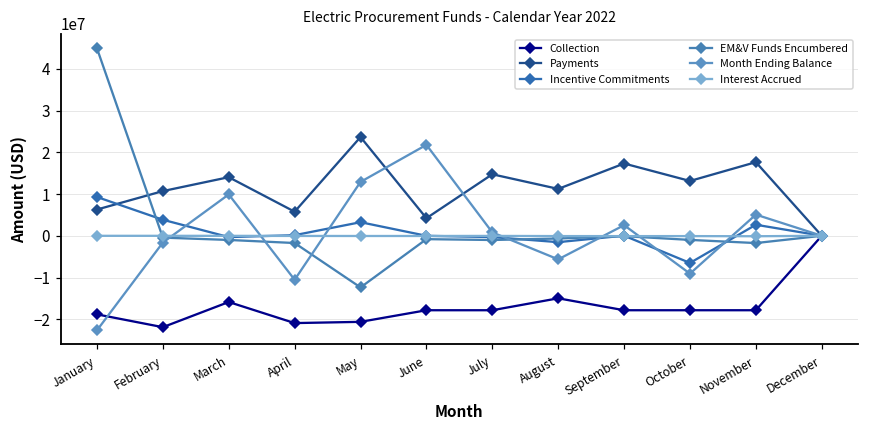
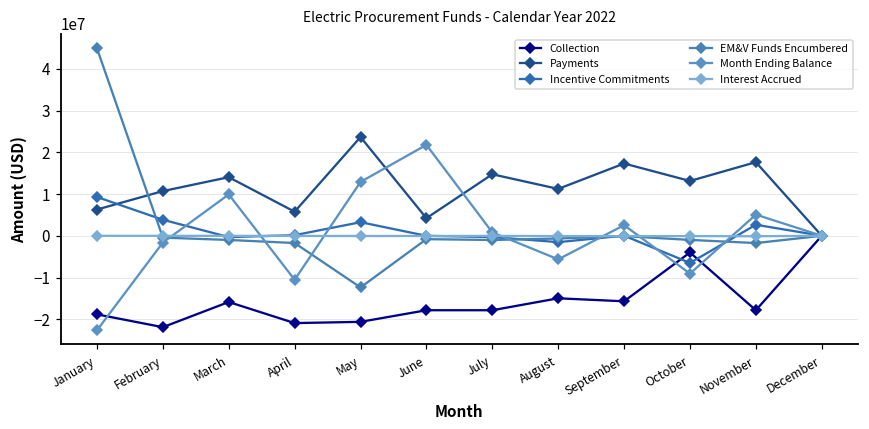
Collection, September: -18000000 -> -16000000
Collection, October: -18000000 -> -4000000
